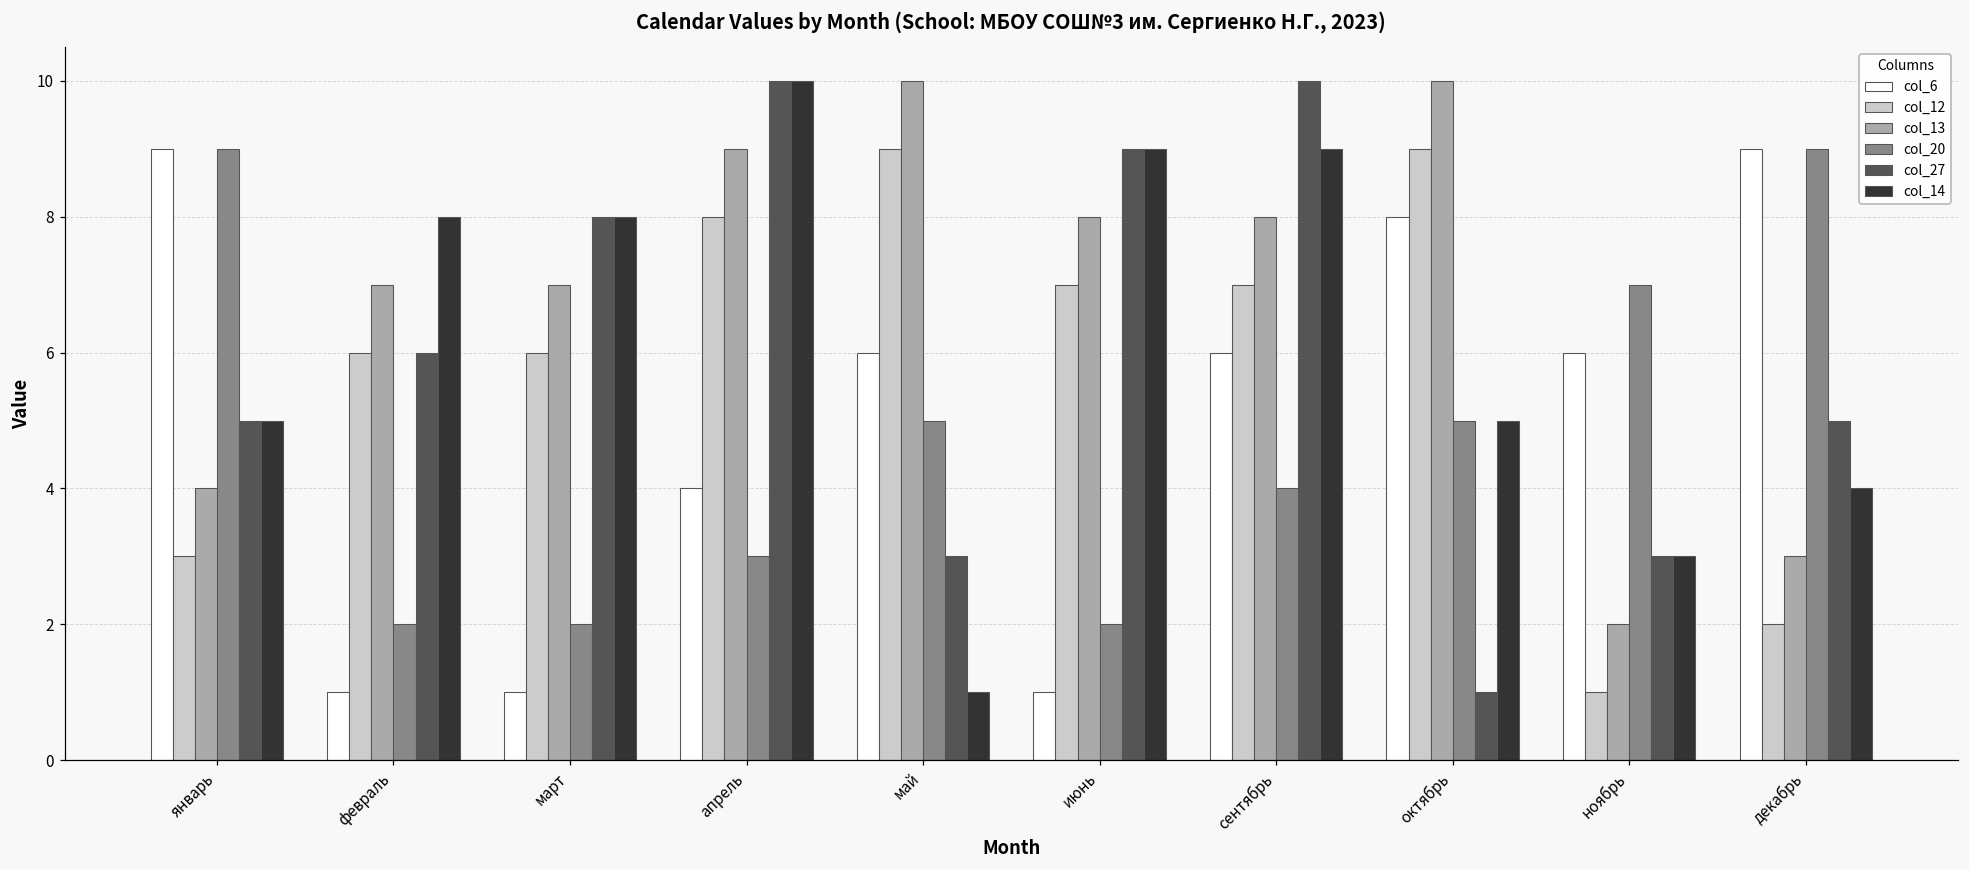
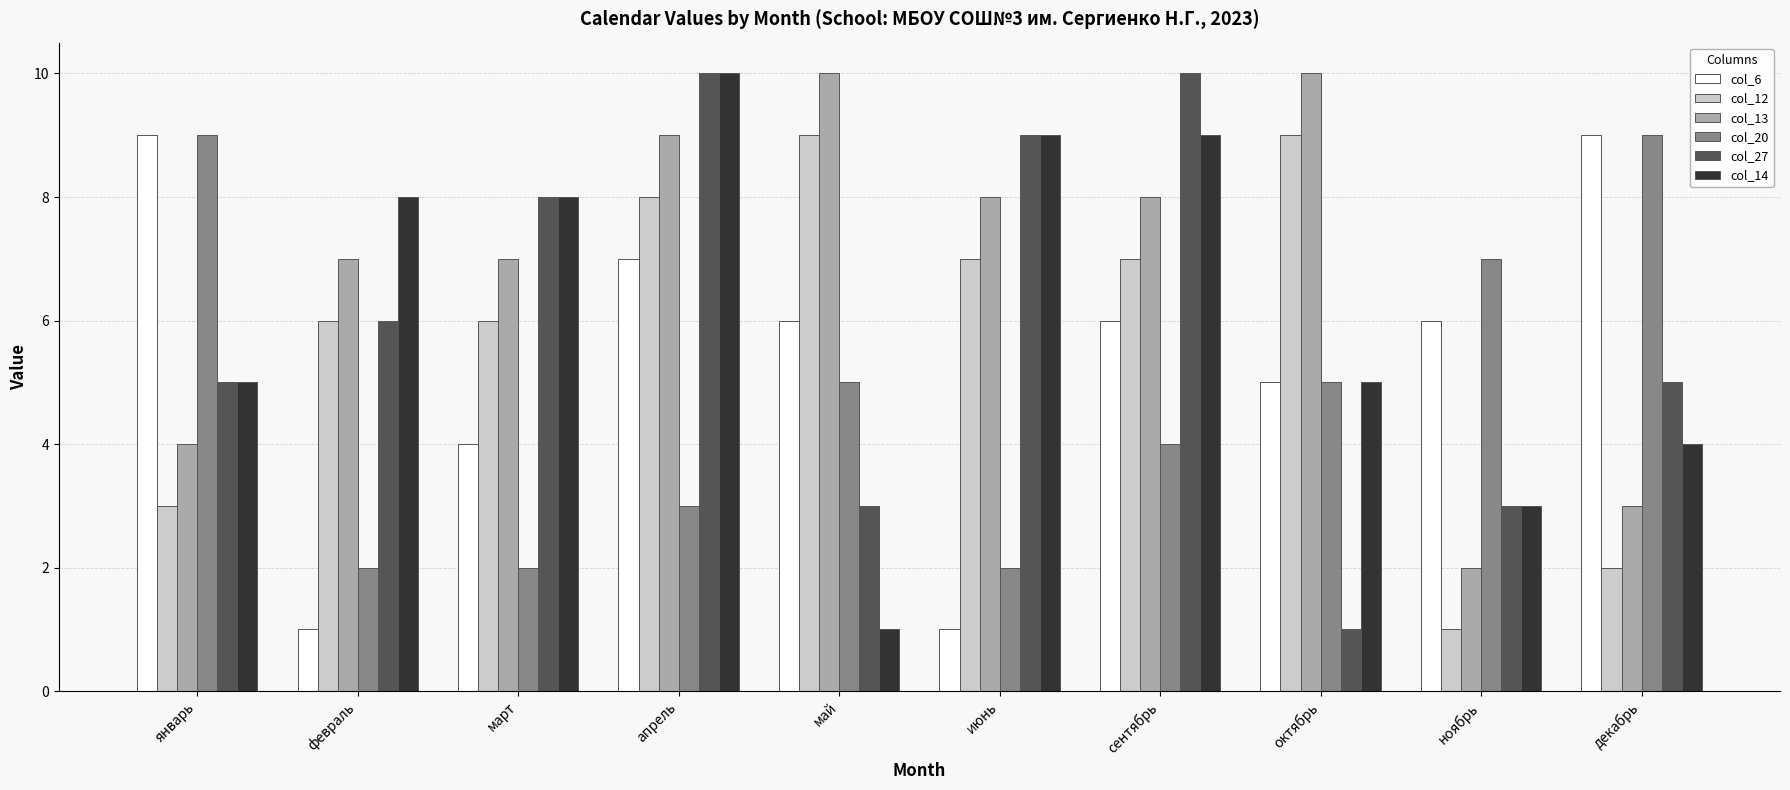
col_6, март: 1 -> 4
col_6, апрель: 4 -> 7
col_6, октябрь: 8 -> 5
